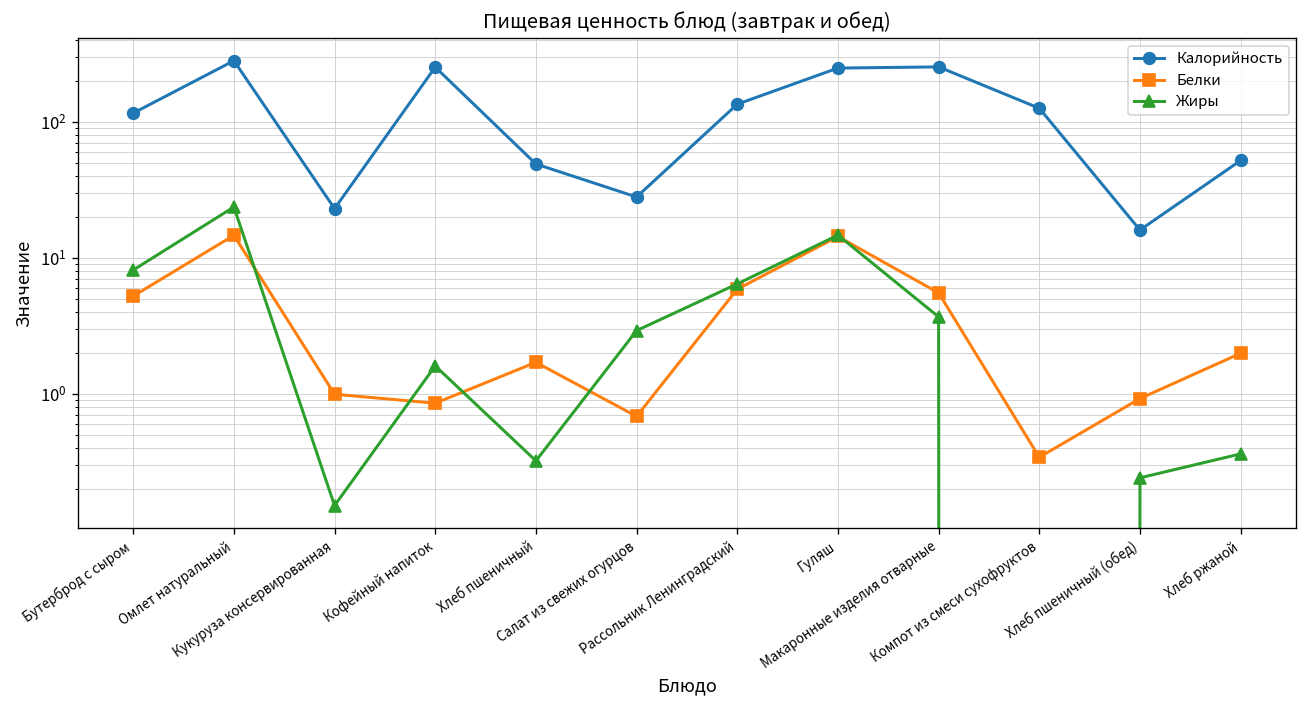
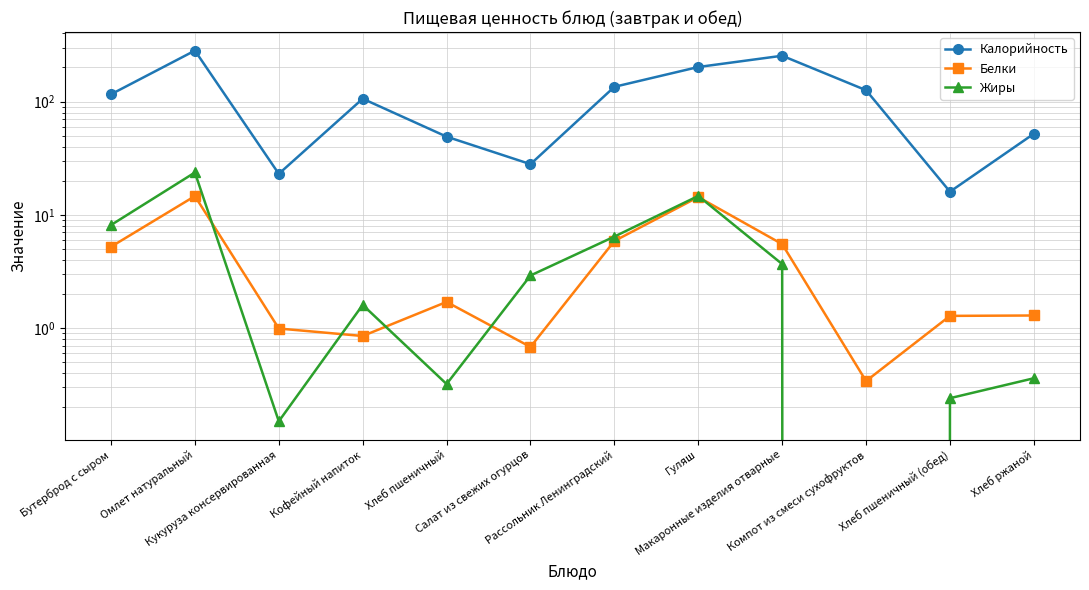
Калорийность, Кофейный напиток: 250 -> 110
Калорийность, Гуляш: 250 -> 200
Белки, Хлеб пшеничный (обед): 0.9 -> 1.3
Белки, Хлеб ржаной: 2.0 -> 1.3
